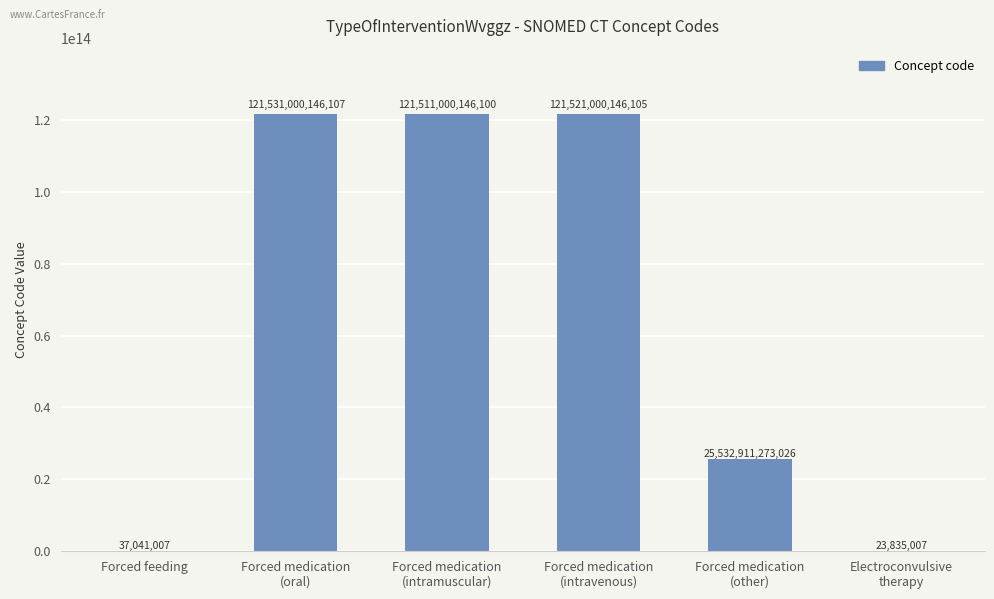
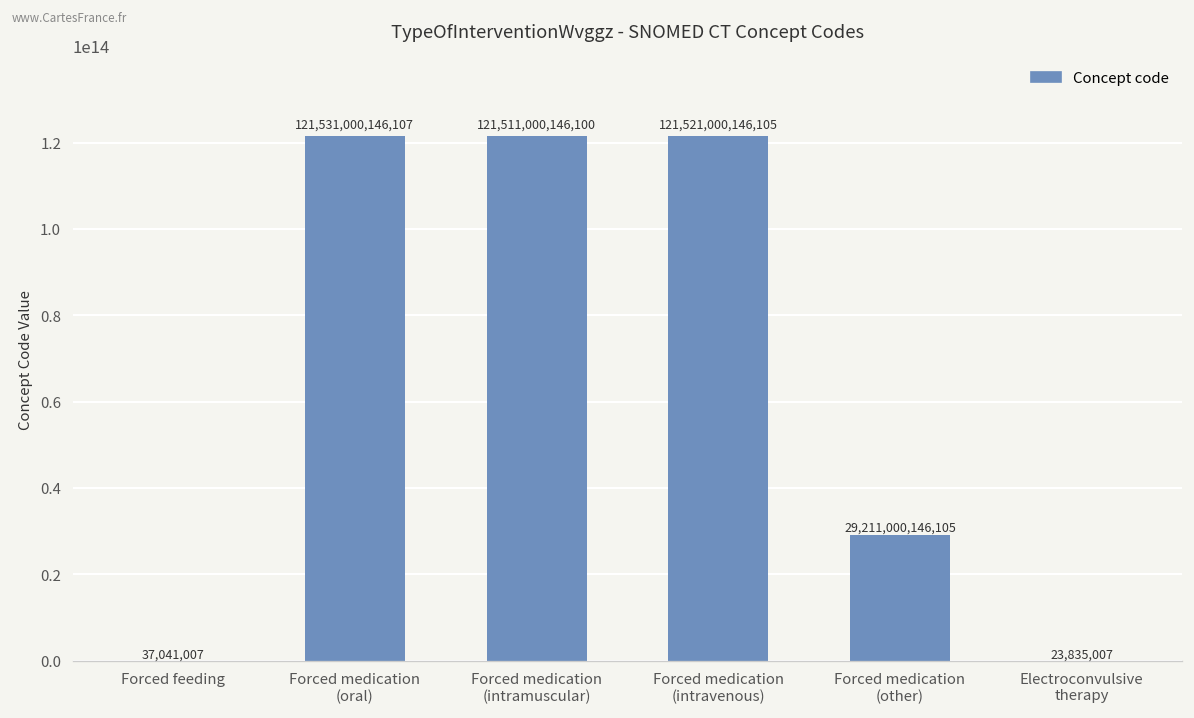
Forced medication (other): 25,532,911,273,026 -> 29,211,000,146,105
